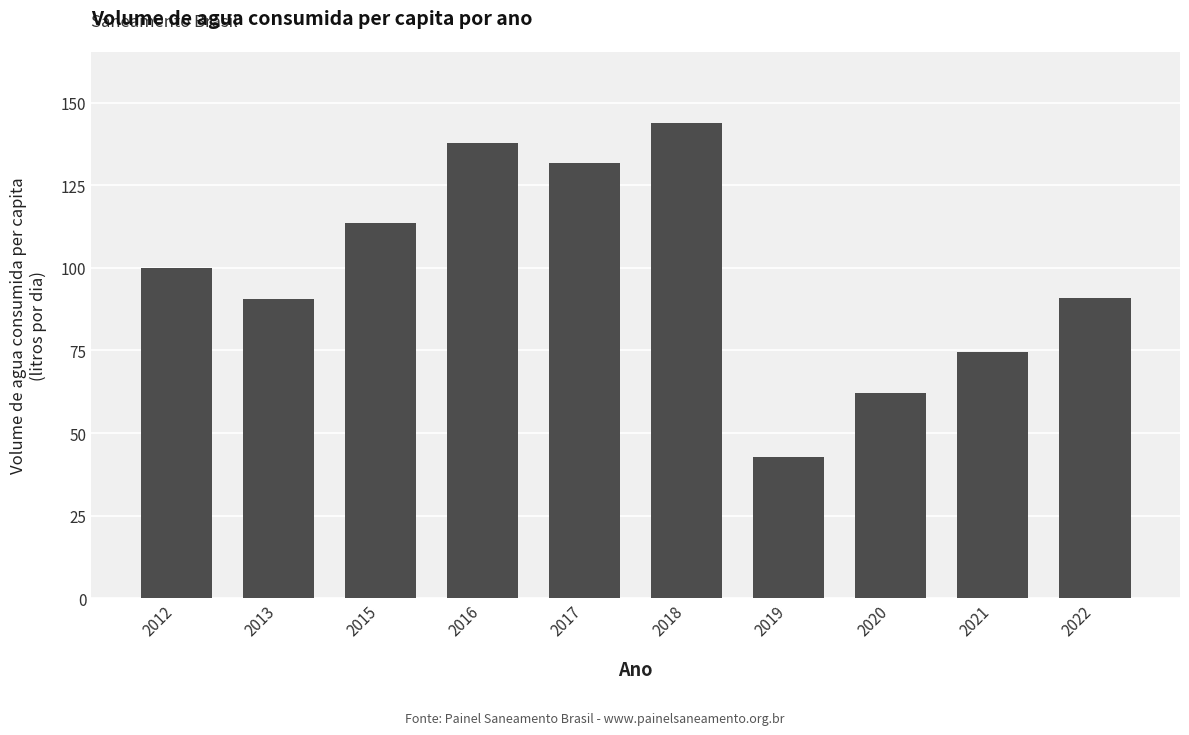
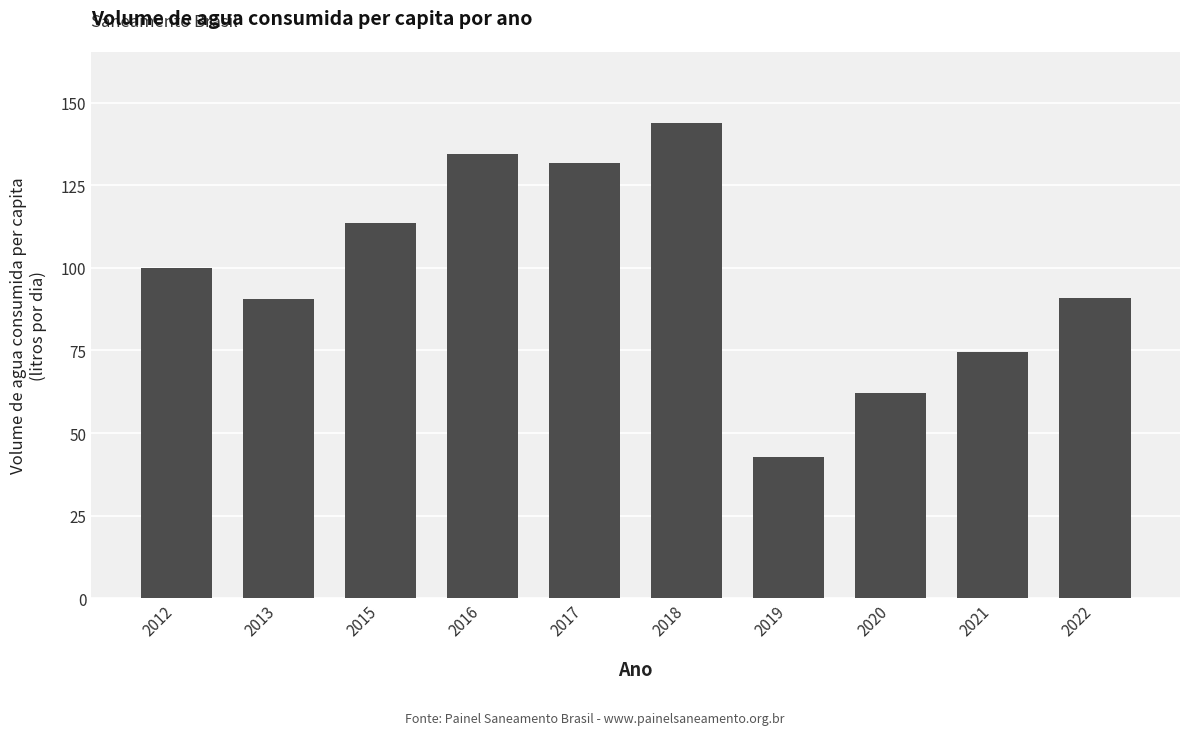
2016: 138 -> 135
